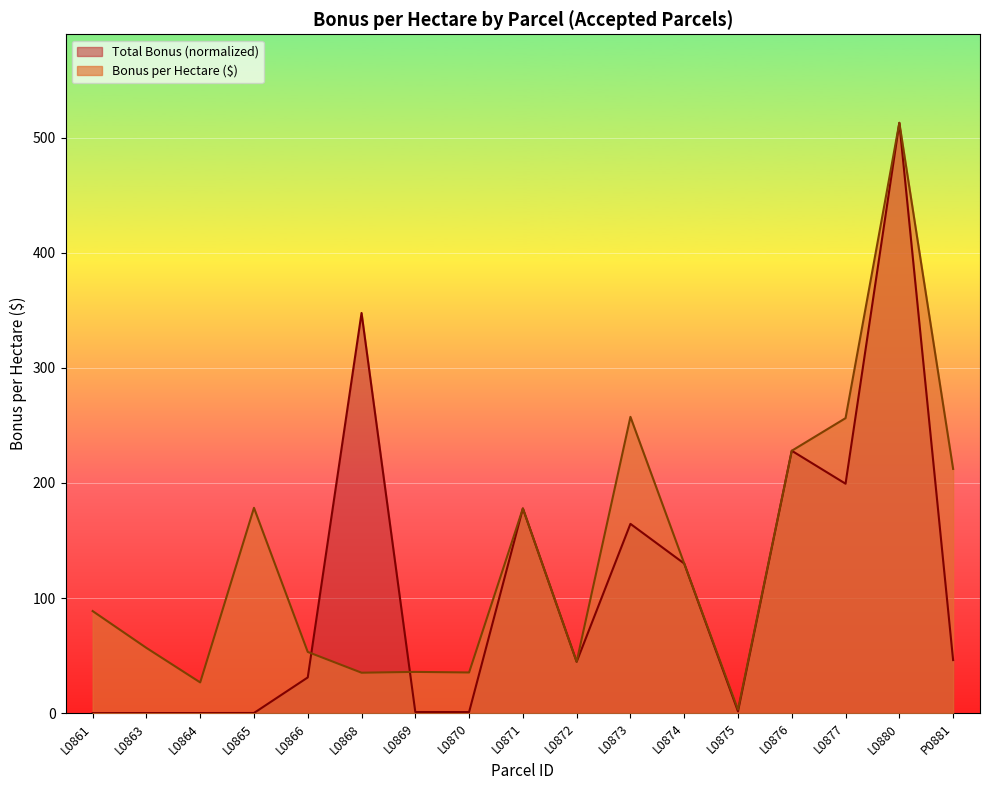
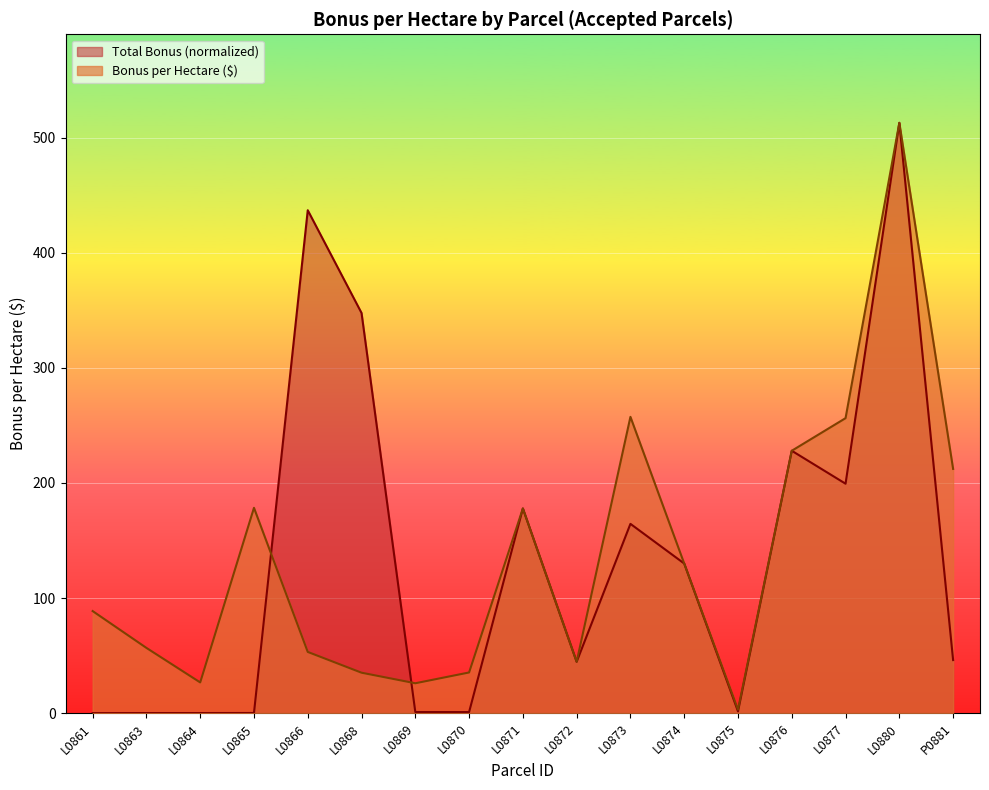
Total Bonus (normalized), L0866: 31 -> 437
Bonus per Hectare ($), L0869: 36 -> 26
